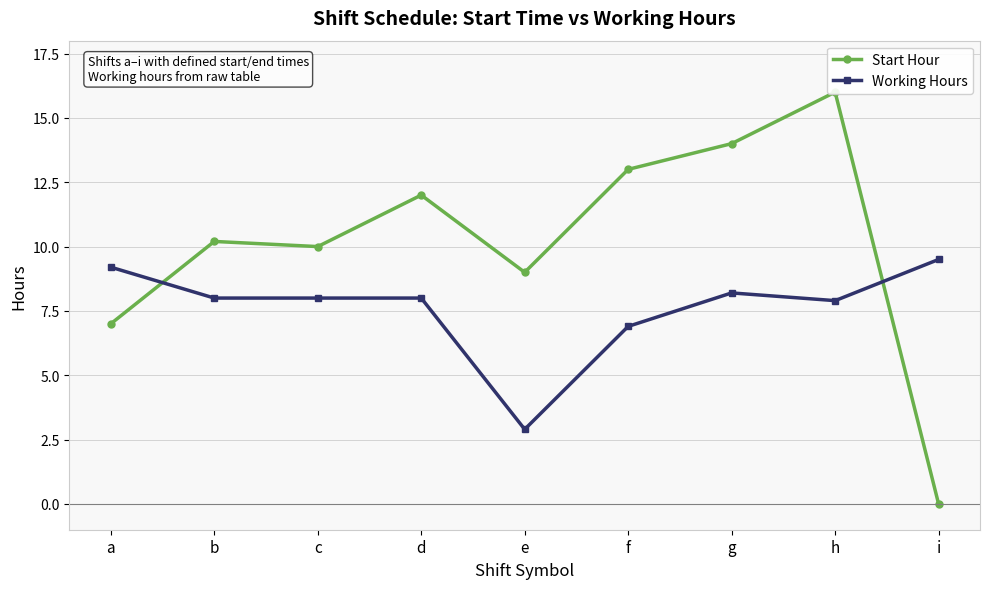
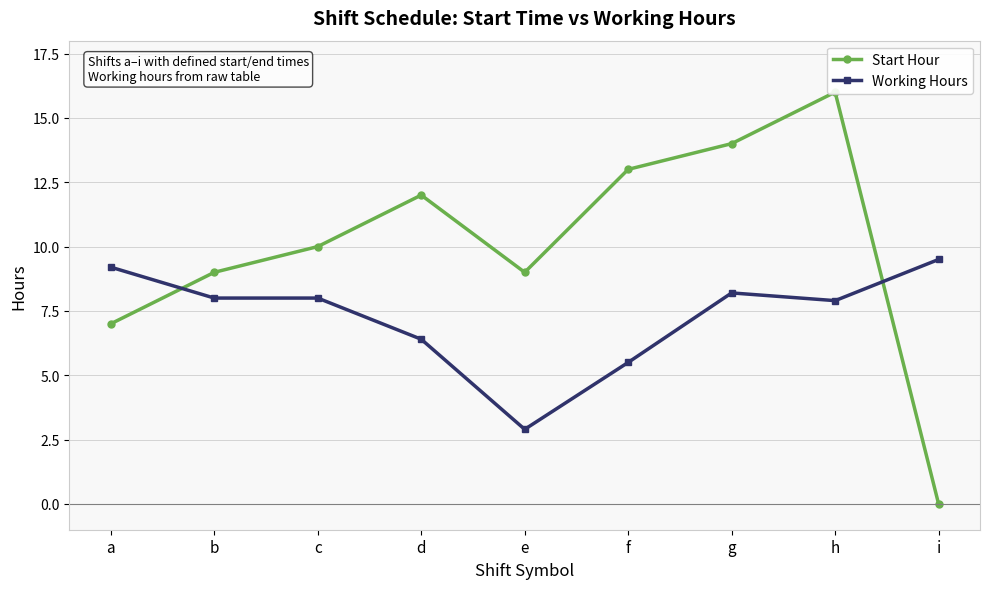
Start Hour, b: 10.2 -> 9.0
Working Hours, d: 8.0 -> 6.4
Working Hours, f: 6.9 -> 5.5
